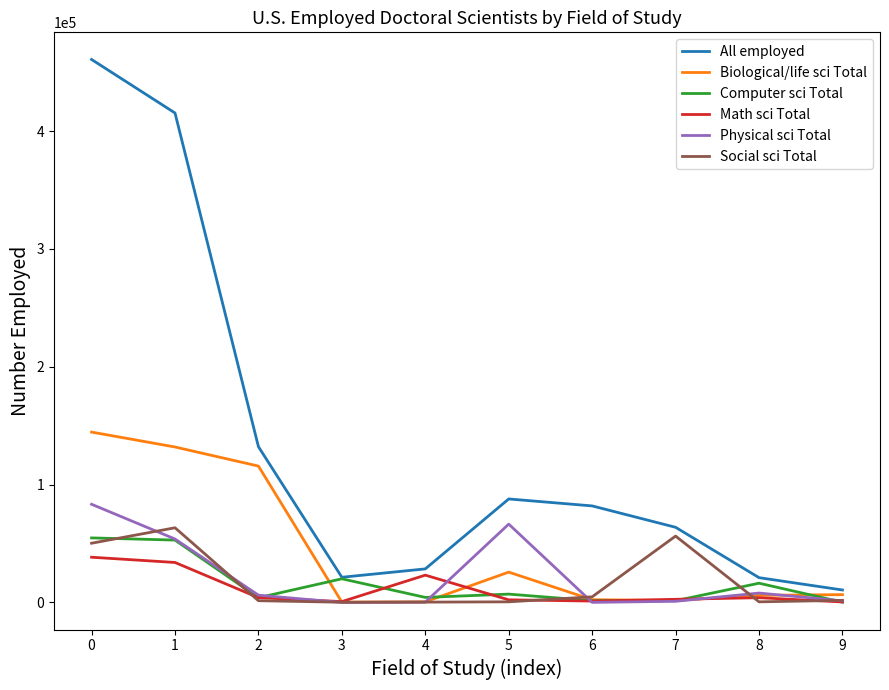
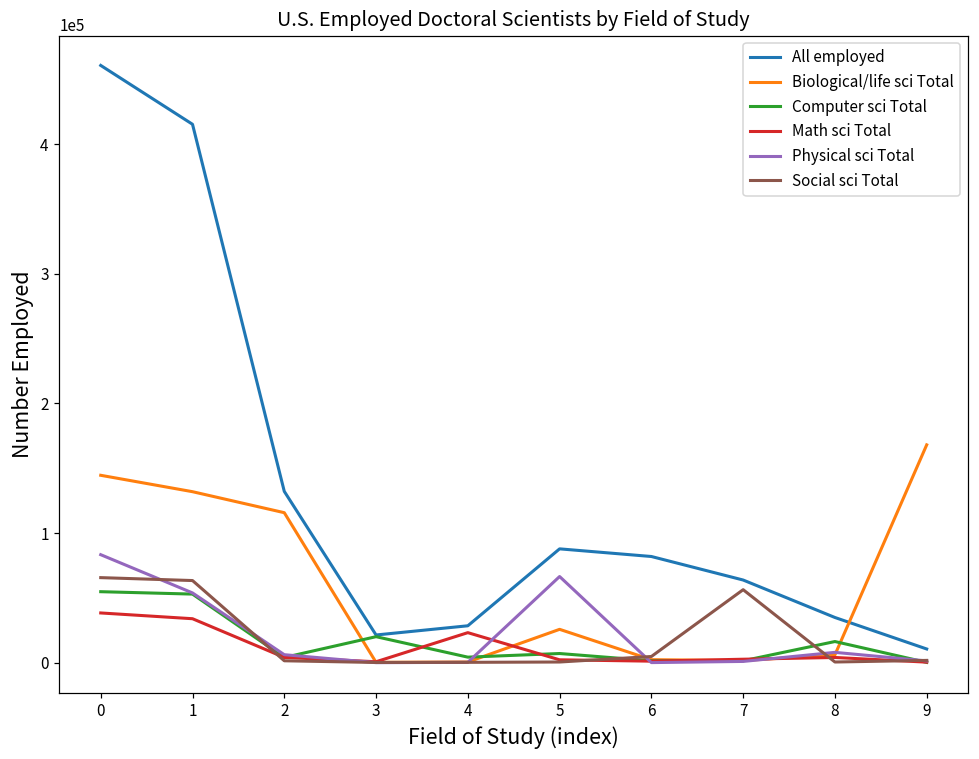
Social sci Total, 0: 50000 -> 66000
All employed, 8: 21000 -> 35000
Biological/life sci Total, 9: 7000 -> 168000
